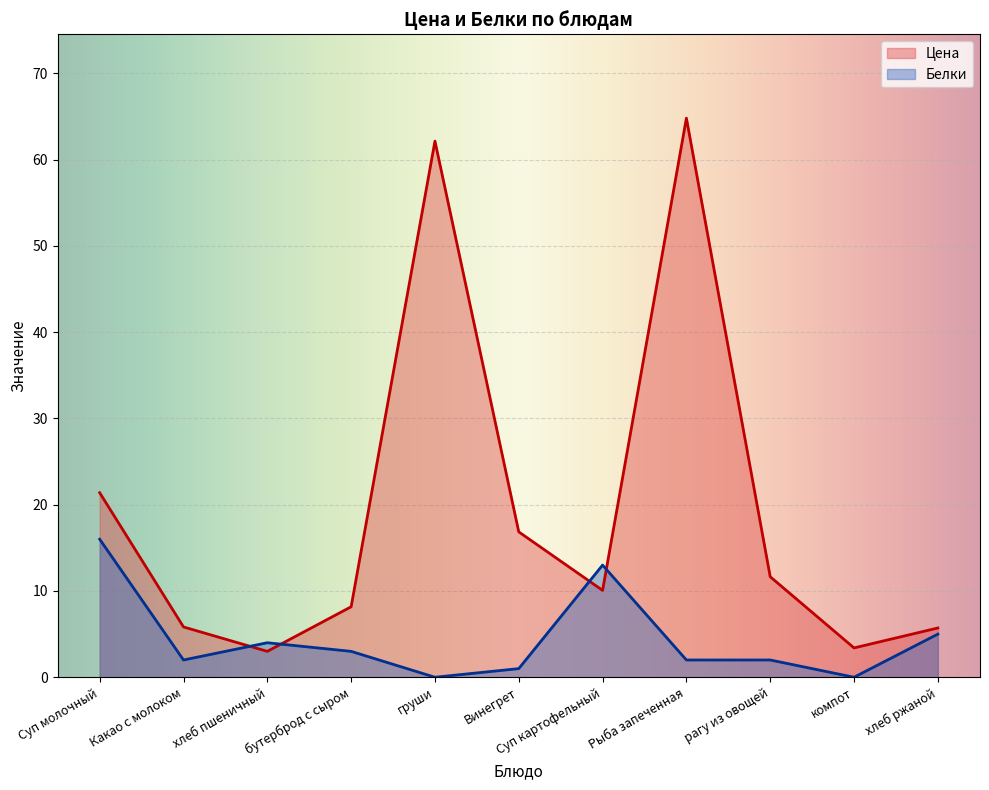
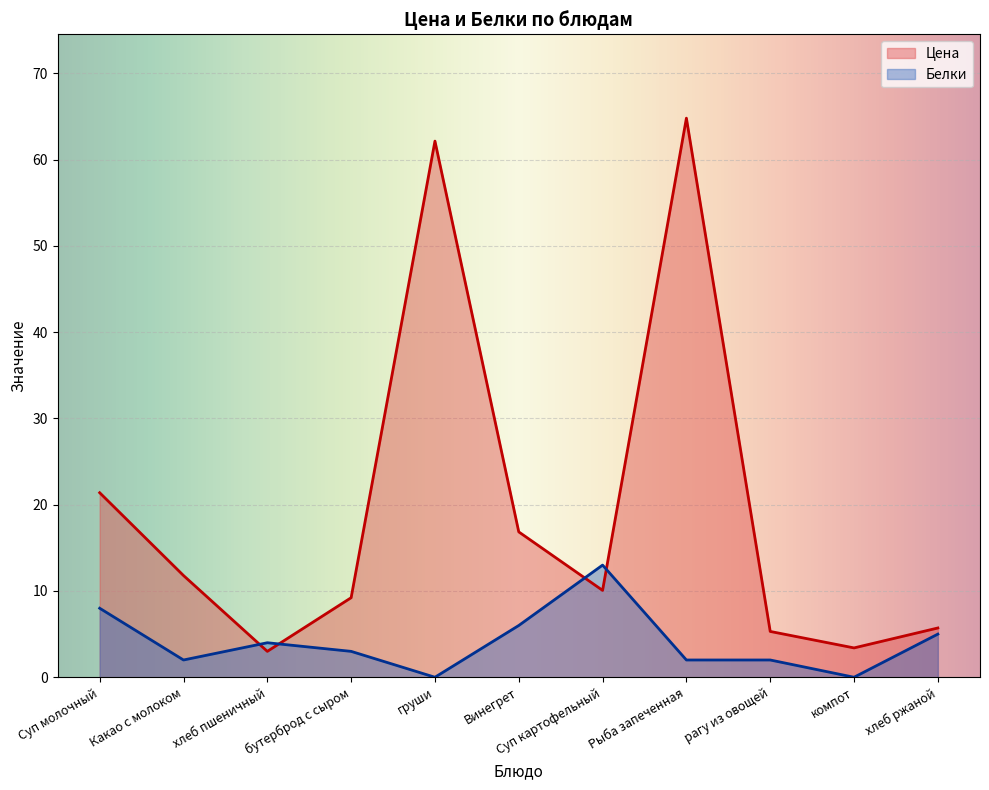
Белки, Суп молочный: 16 -> 8
Цена, Какао с молоком: 6 -> 12
Цена, бутерброд с сыром: 8 -> 9
Белки, Винегрет: 1 -> 6
Цена, рагу из овощей: 12 -> 5
